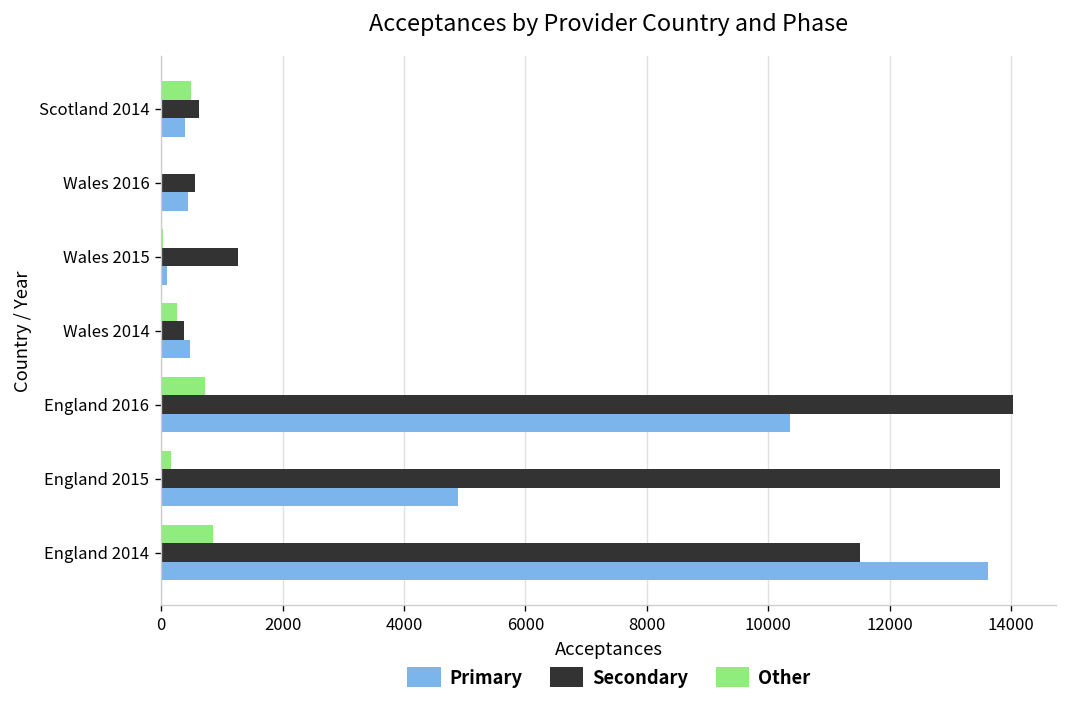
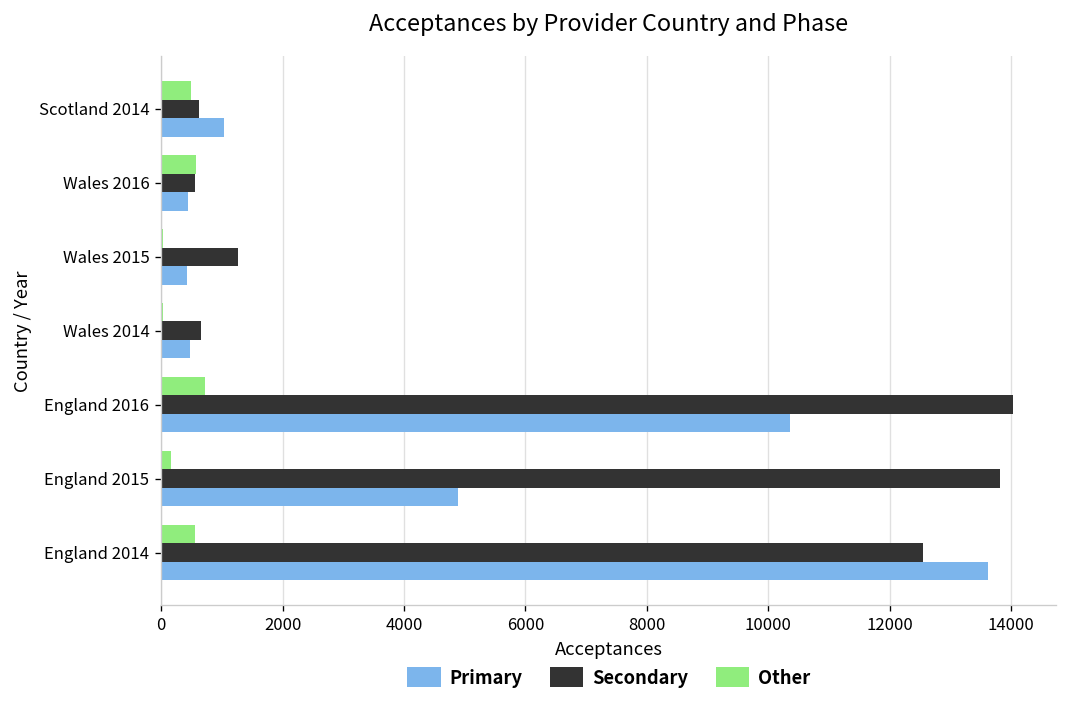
Primary, Scotland 2014: 400 -> 1000
Other, Wales 2016: 0 -> 600
Primary, Wales 2015: 100 -> 400
Other, Wales 2014: 300 -> 0
Secondary, Wales 2014: 400 -> 700
Other, England 2014: 900 -> 600
Secondary, England 2014: 11500 -> 12500
